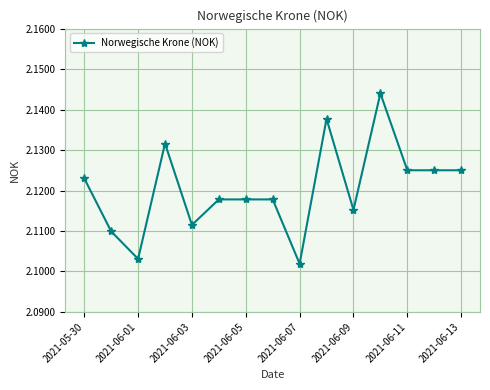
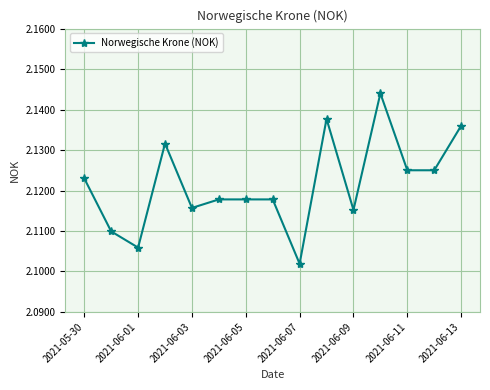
2021-06-01: 2.103 -> 2.106
2021-06-03: 2.112 -> 2.116
2021-06-13: 2.125 -> 2.136
